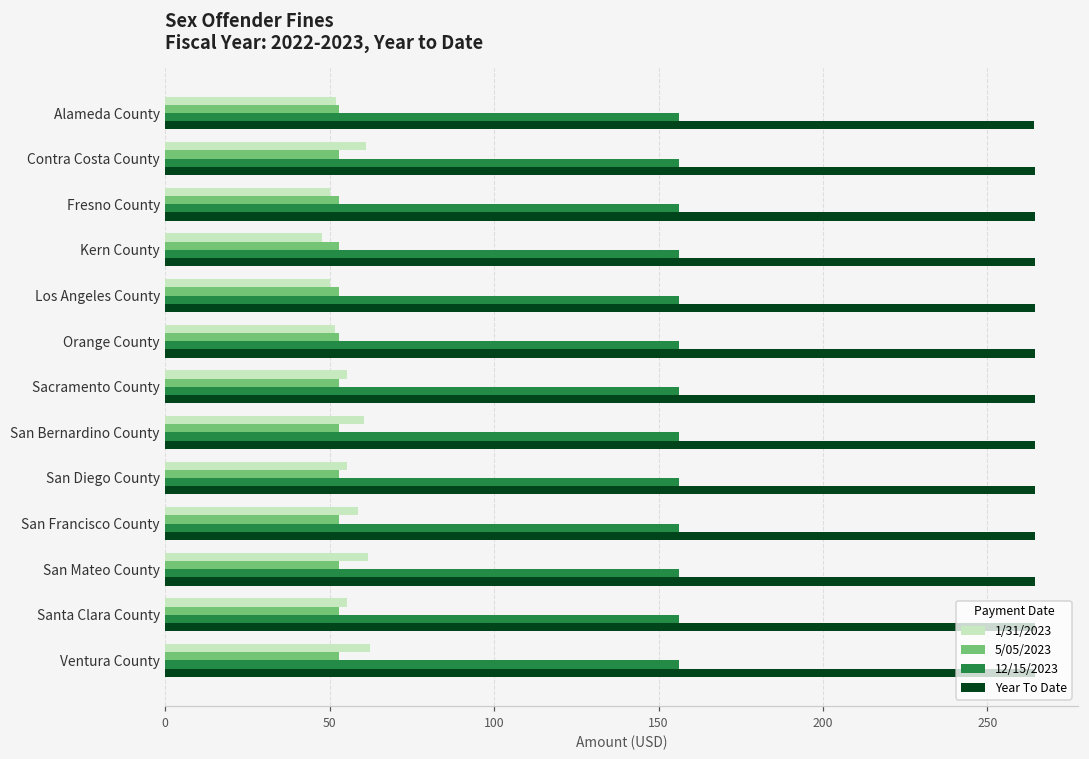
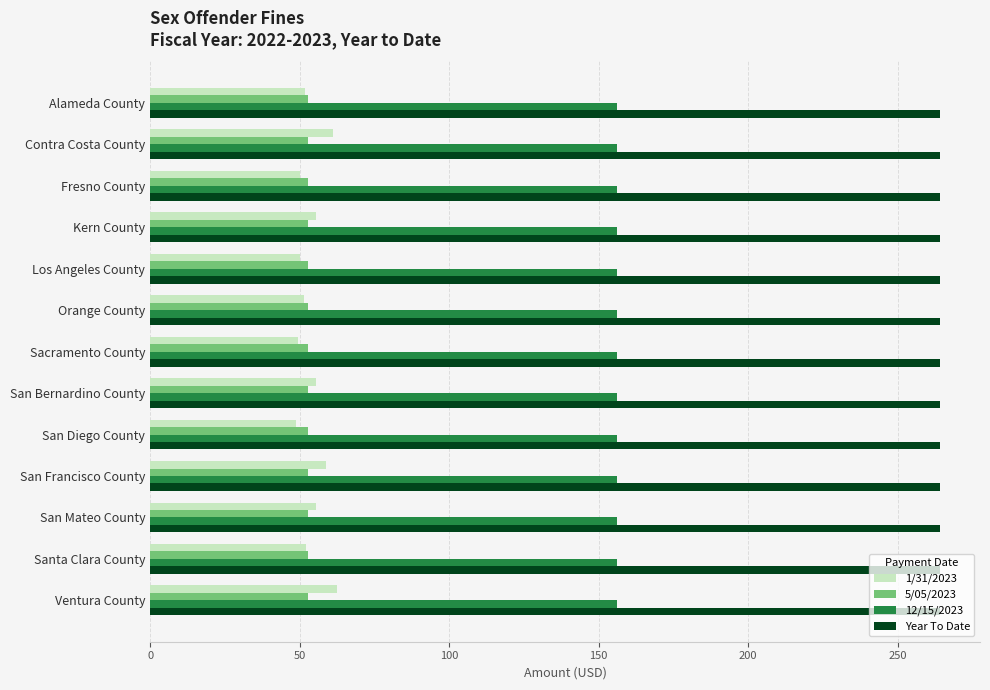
1/31/2023, Kern County: 48 -> 55
1/31/2023, Sacramento County: 55 -> 49
1/31/2023, San Bernardino County: 61 -> 55
1/31/2023, San Diego County: 55 -> 49
1/31/2023, San Mateo County: 62 -> 55
1/31/2023, Santa Clara County: 55 -> 52
